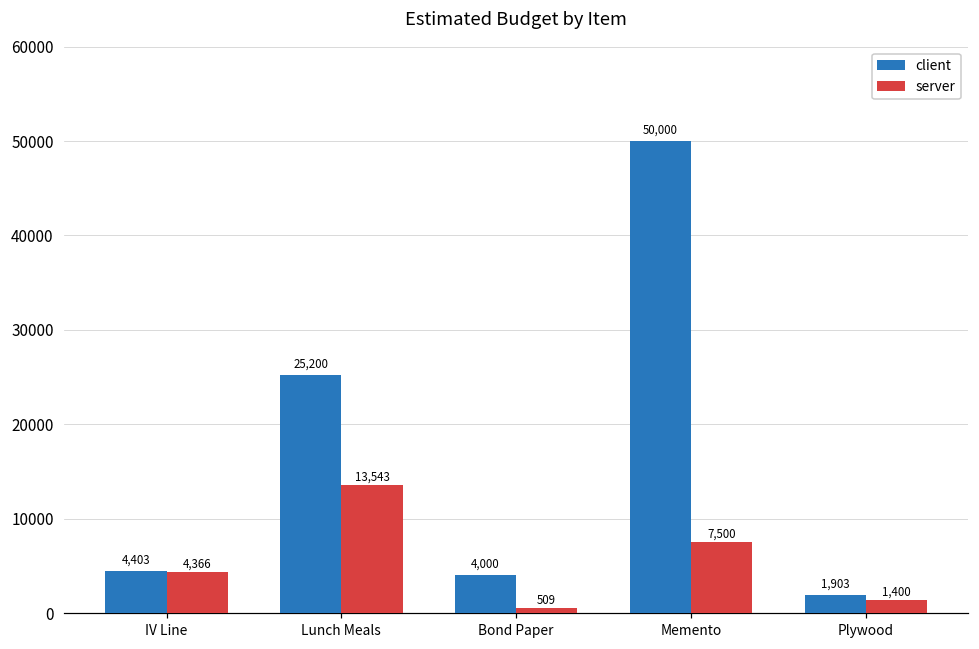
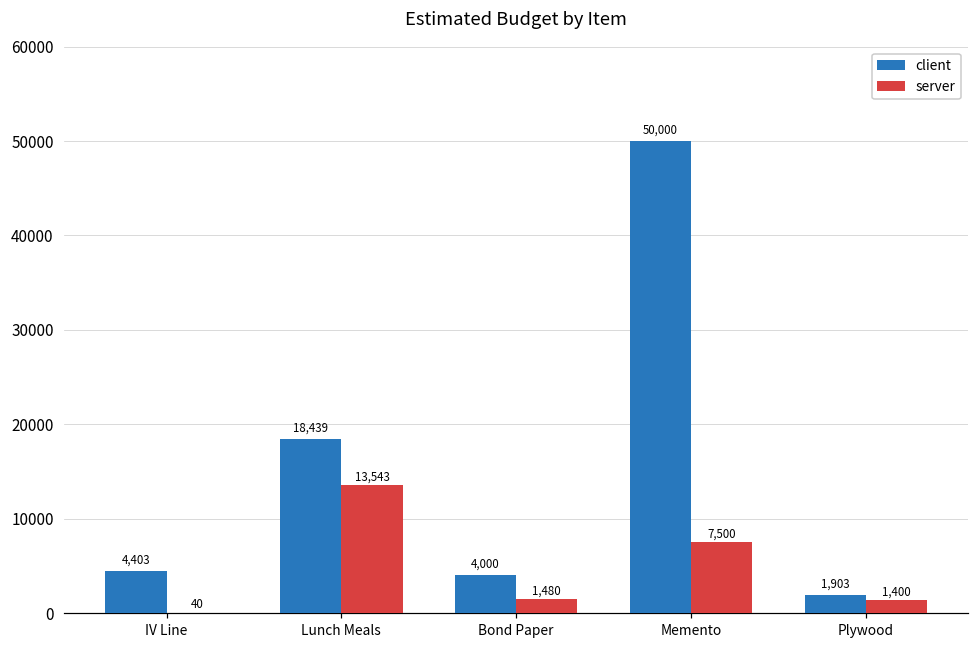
server, IV Line: 4,366 -> 40
client, Lunch Meals: 25,200 -> 18,439
server, Bond Paper: 509 -> 1,480
